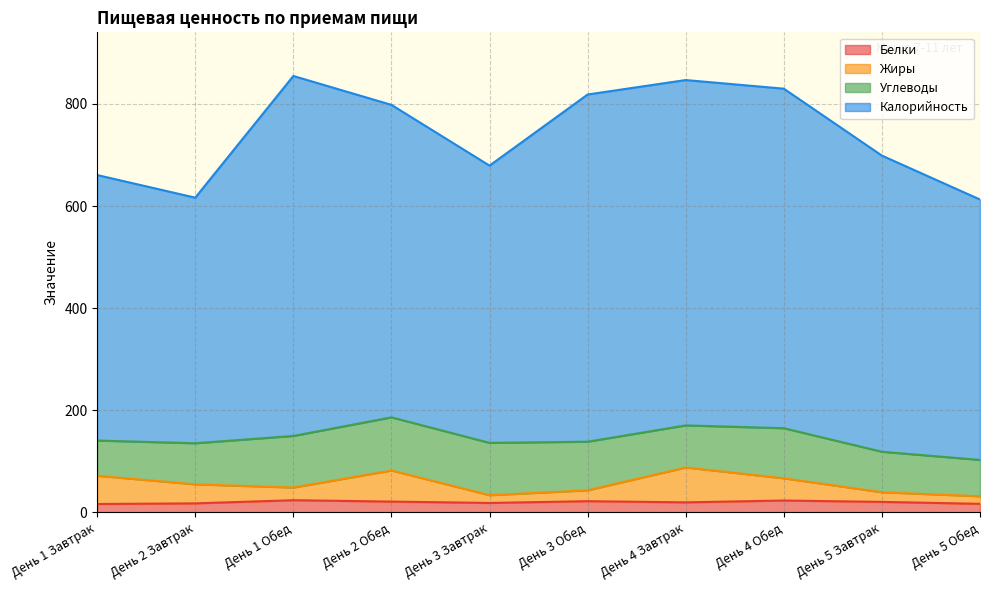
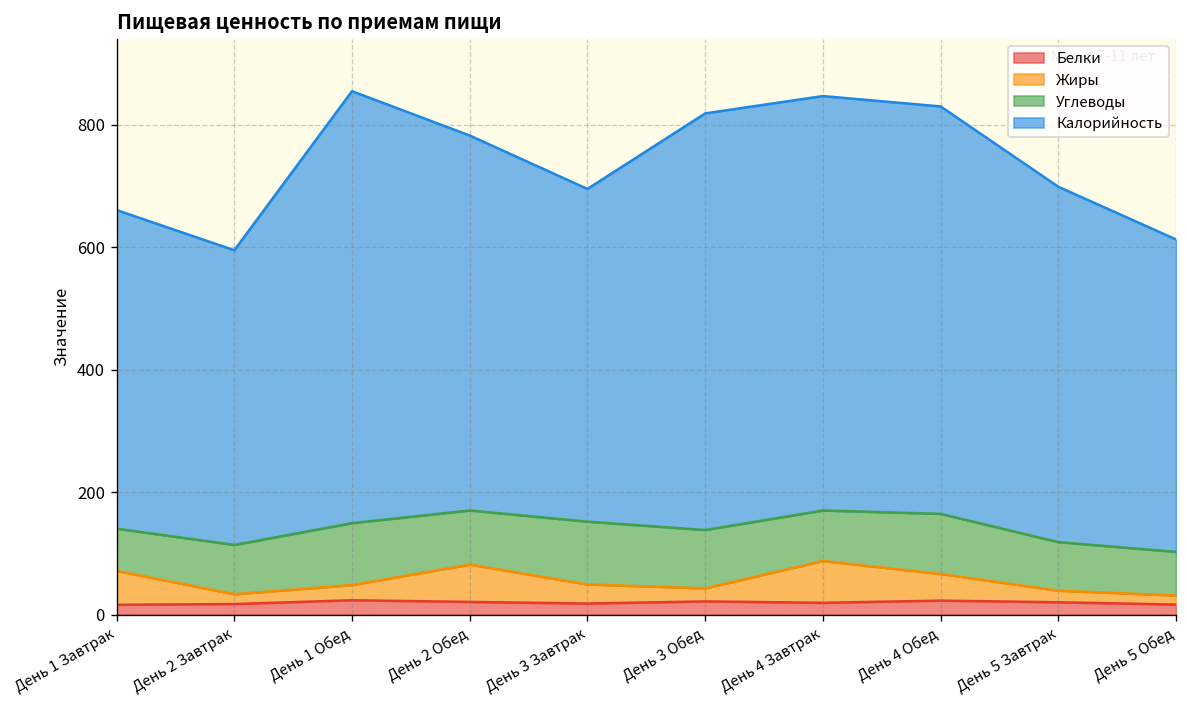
Жиры, День 2 Завтрак: 40 -> 20
Углеводы, День 2 Обед: 100 -> 90
Жиры, День 3 Завтрак: 20 -> 30
